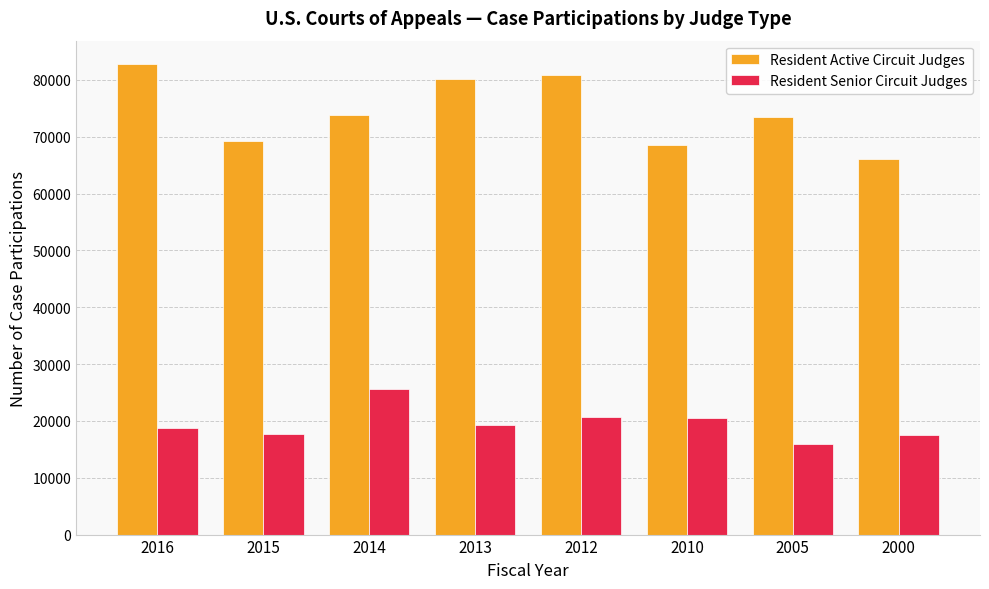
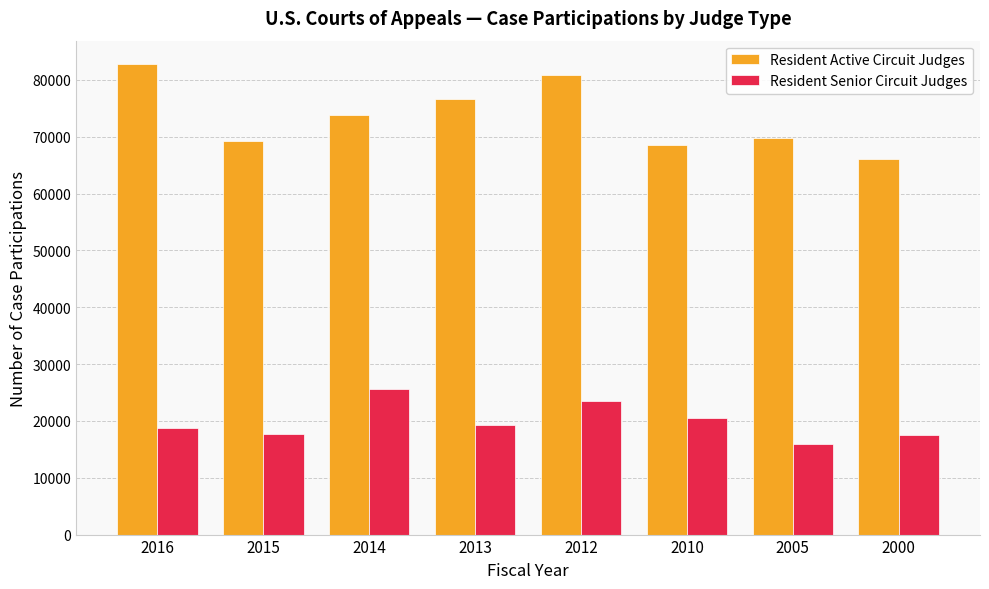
Resident Active Circuit Judges, 2013: 80000 -> 77000
Resident Senior Circuit Judges, 2012: 21000 -> 23000
Resident Active Circuit Judges, 2005: 73000 -> 70000
